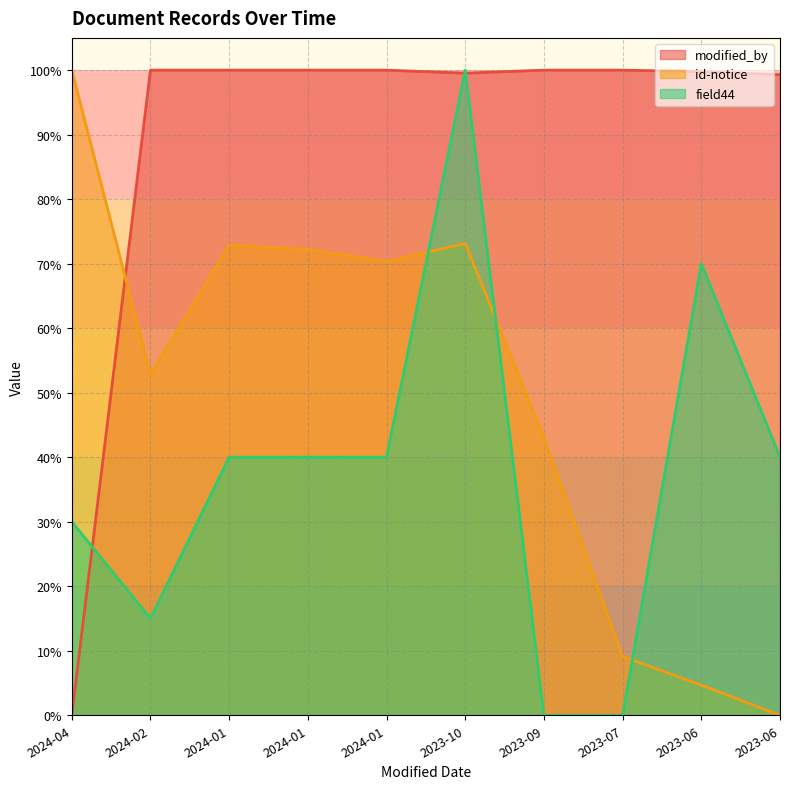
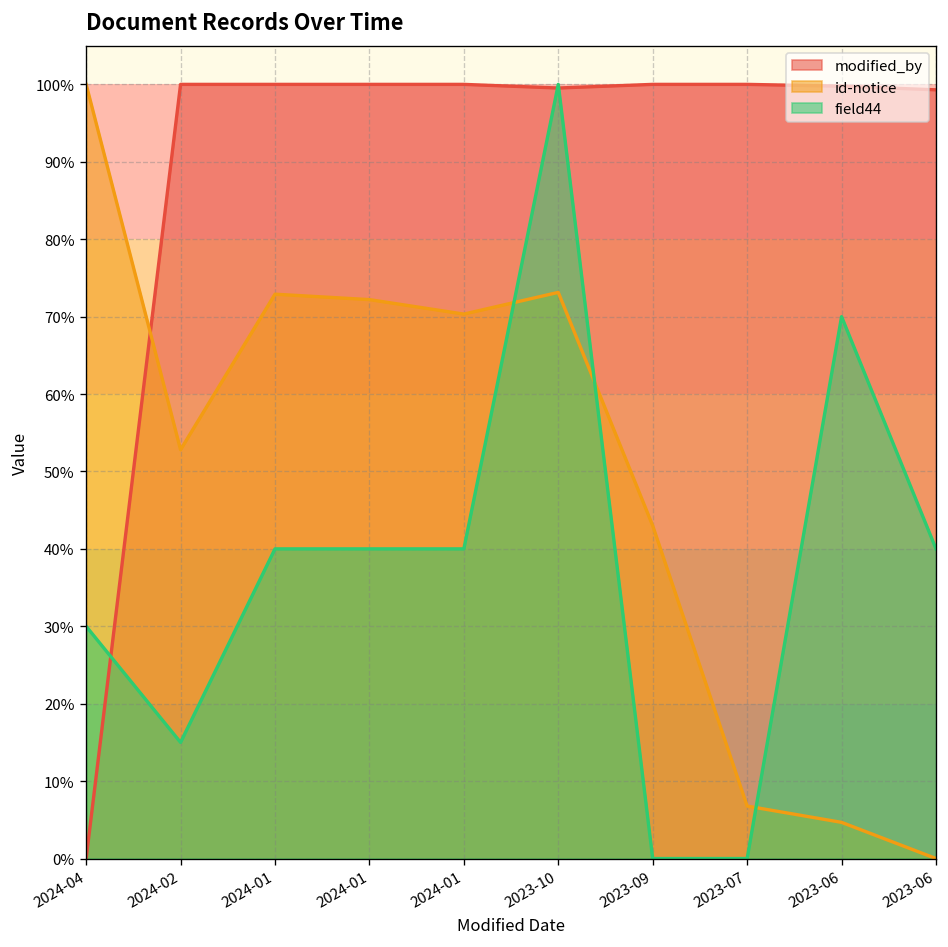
id-notice, 2023-07: 9% -> 7%
